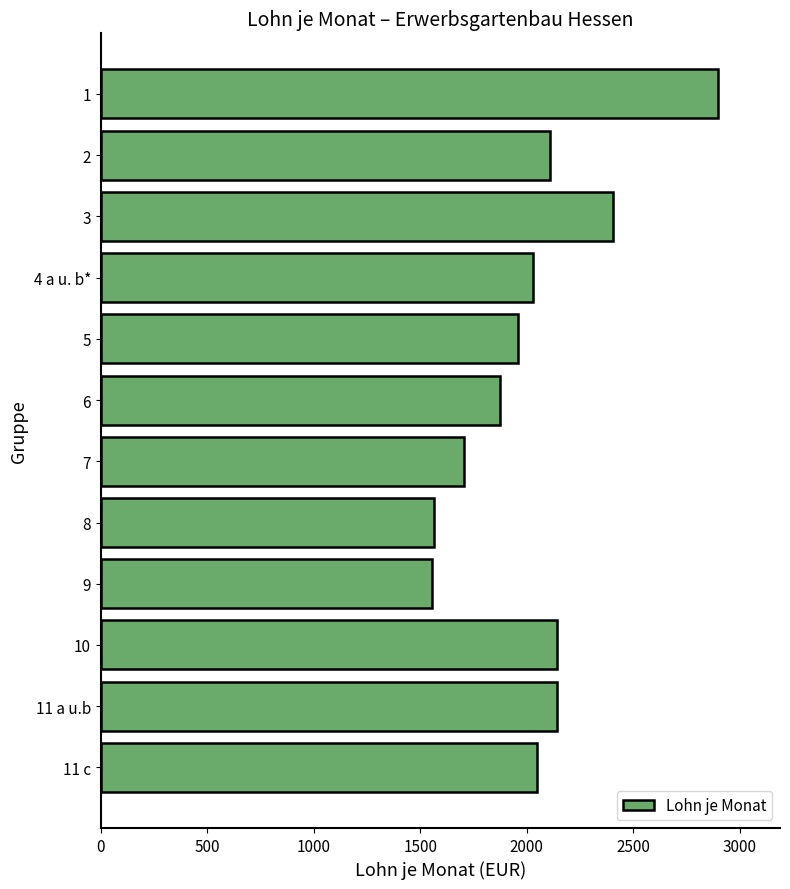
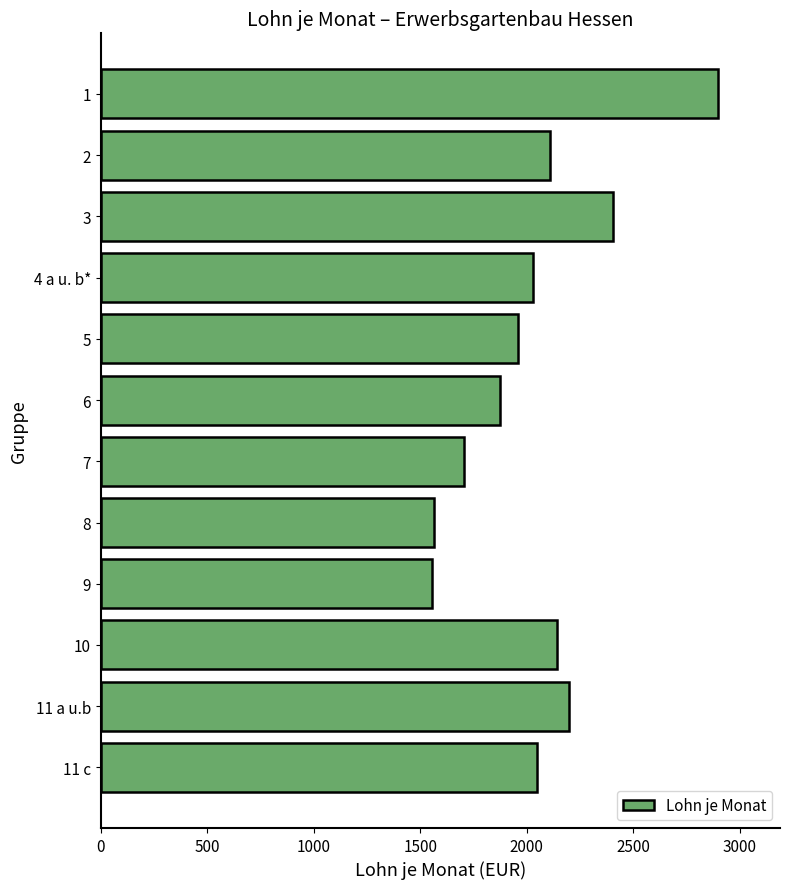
11 a u.b: 2140 -> 2200
